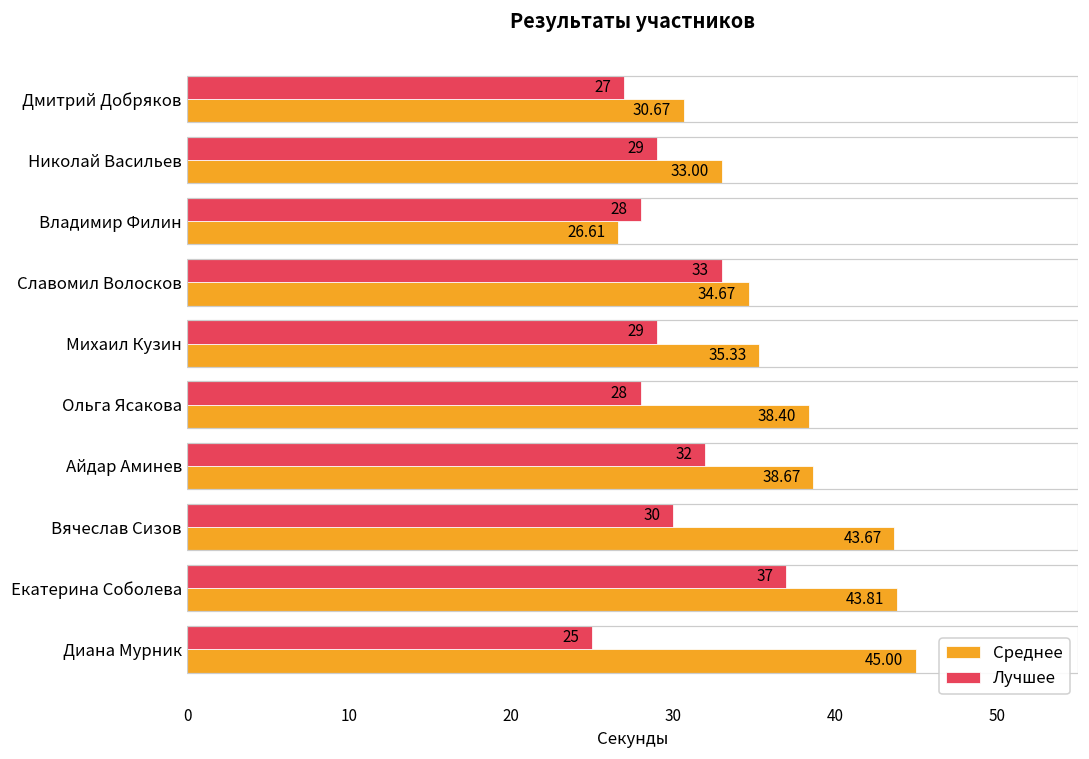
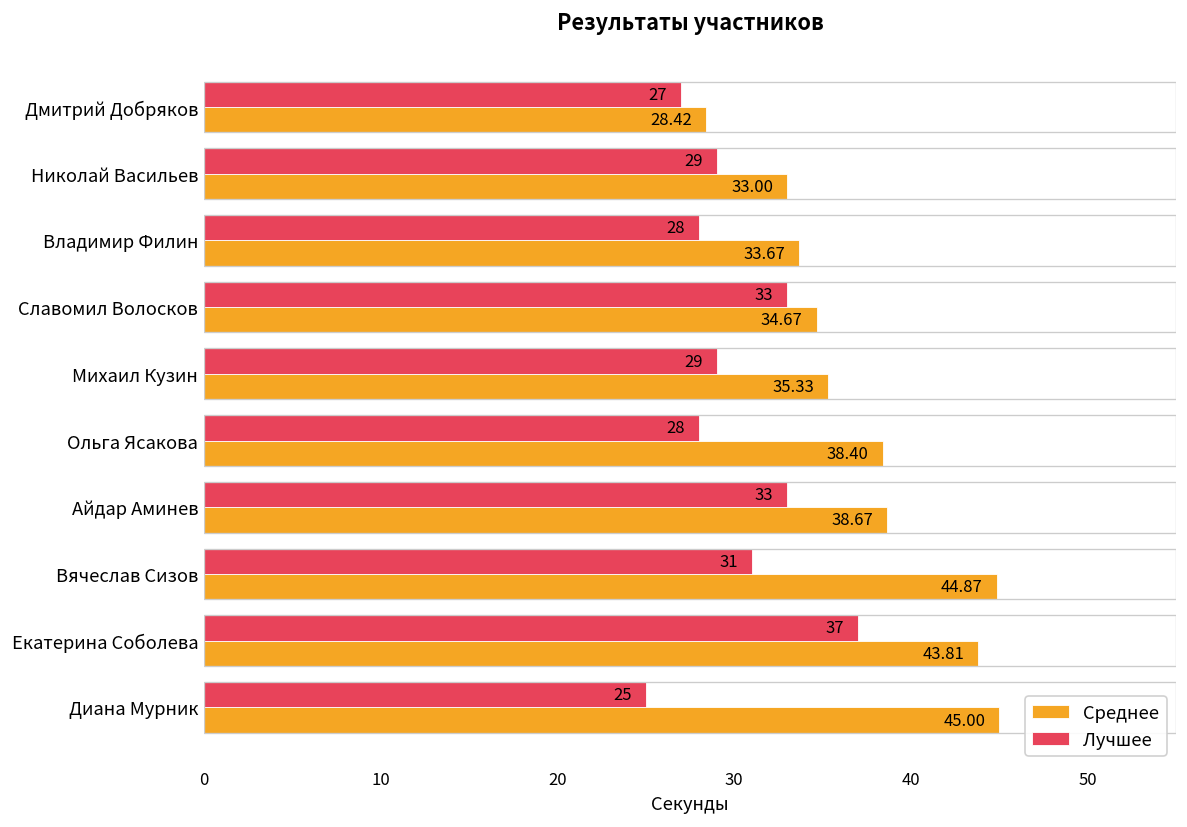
Среднее, Дмитрий Добряков: 30.67 -> 28.42
Среднее, Владимир Филин: 26.61 -> 33.67
Лучшее, Айдар Аминев: 32 -> 33
Лучшее, Вячеслав Сизов: 30 -> 31
Среднее, Вячеслав Сизов: 43.67 -> 44.87
